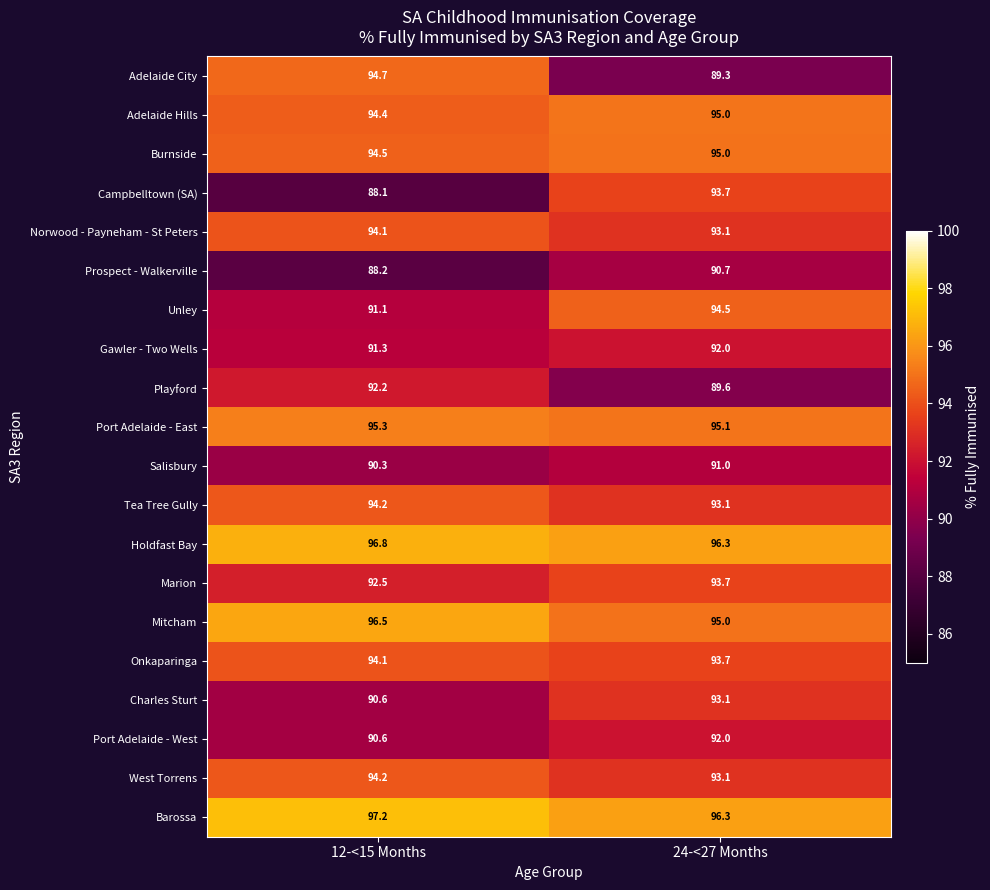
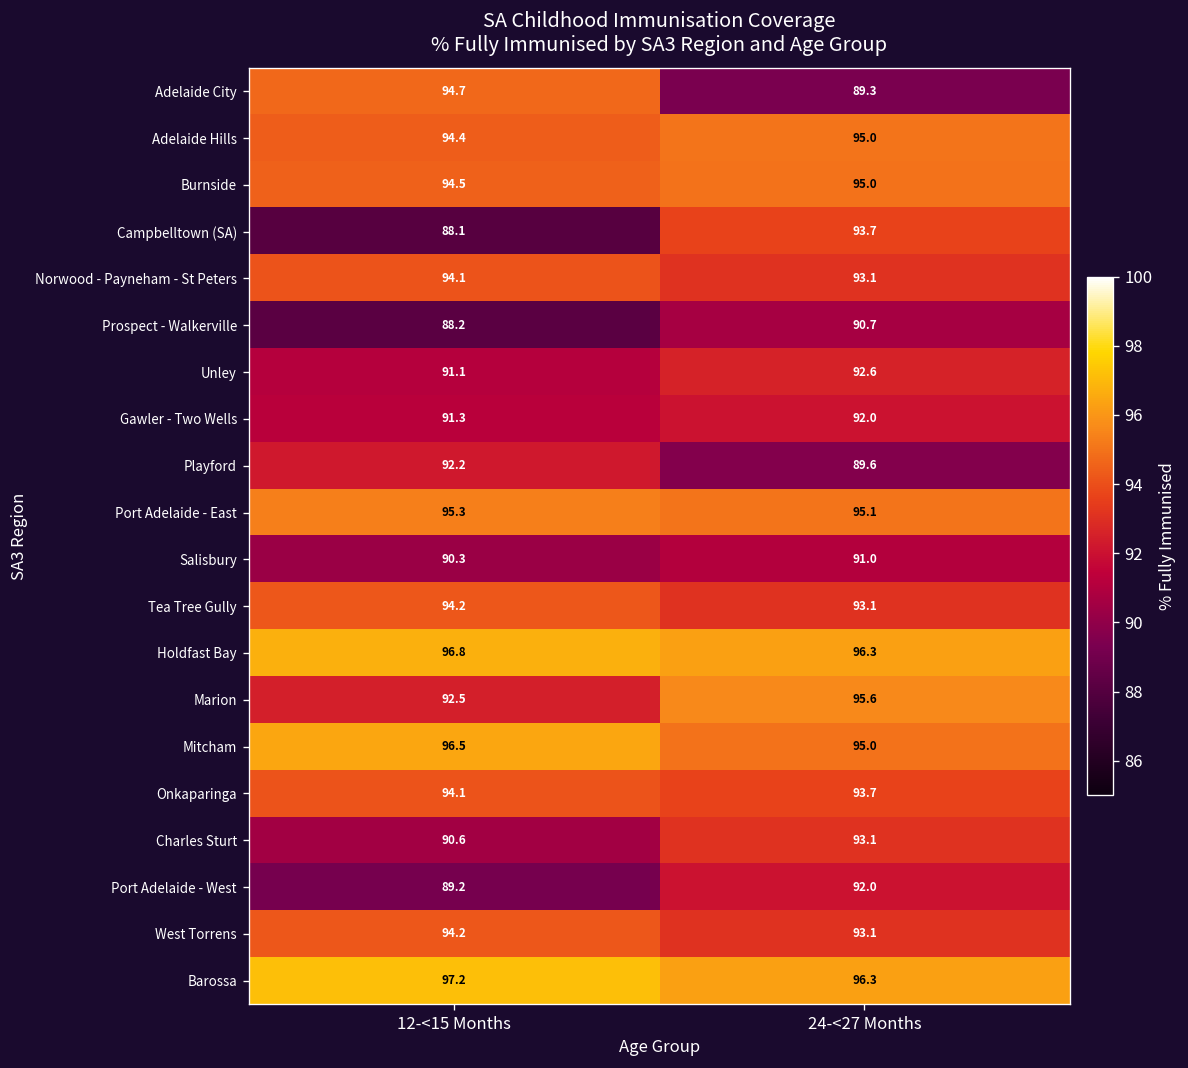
Unley, 24-<27 Months: 94.5 -> 92.6
Marion, 24-<27 Months: 93.7 -> 95.6
Port Adelaide - West, 12-<15 Months: 90.6 -> 89.2
